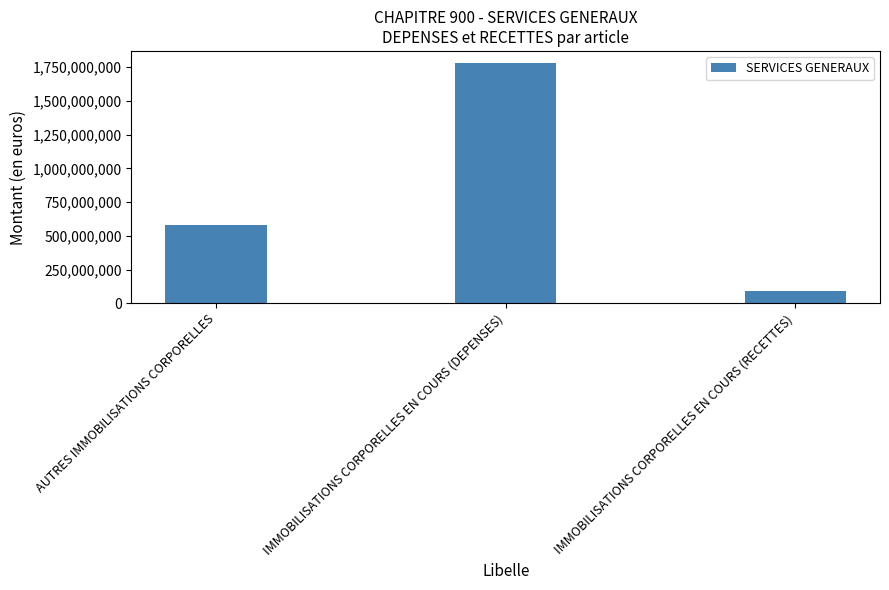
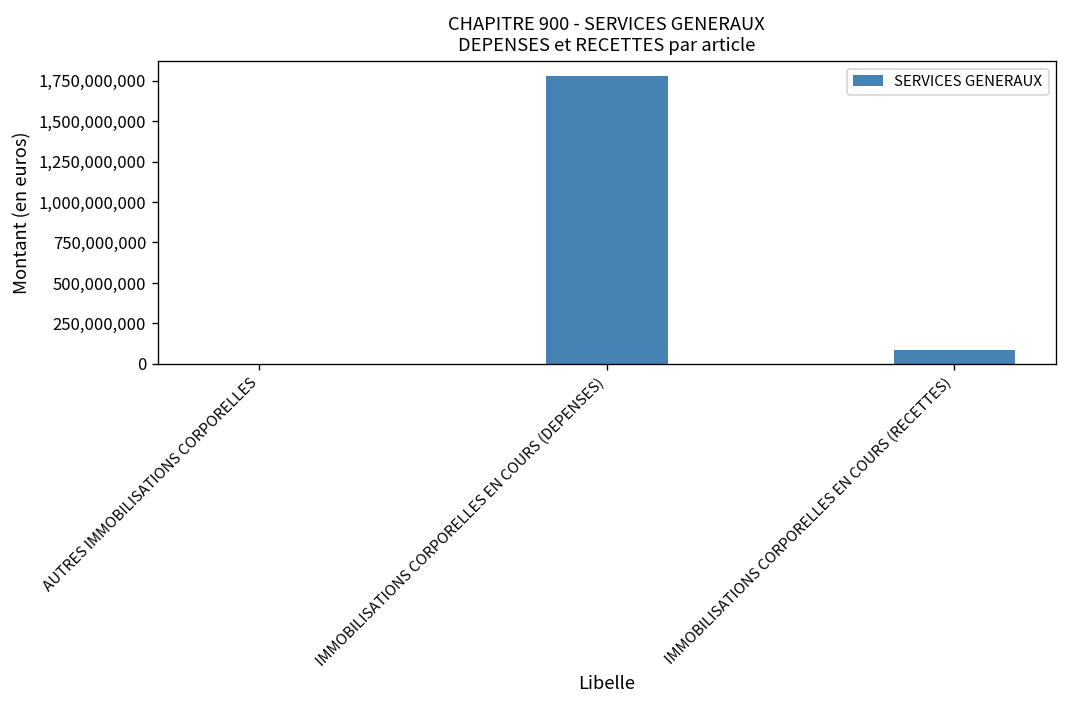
AUTRES IMMOBILISATIONS CORPORELLES: 580,000,000 -> 0
